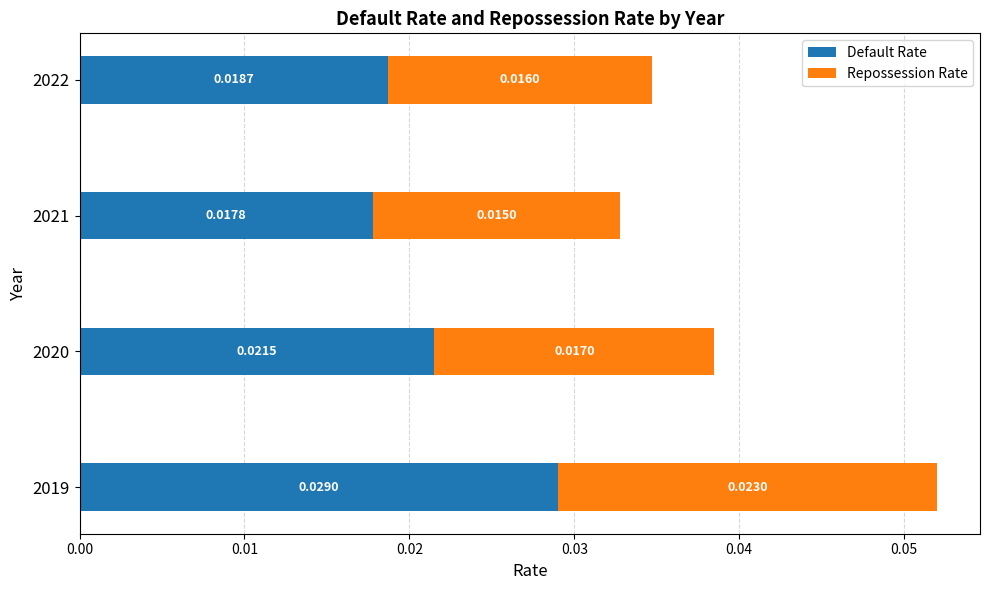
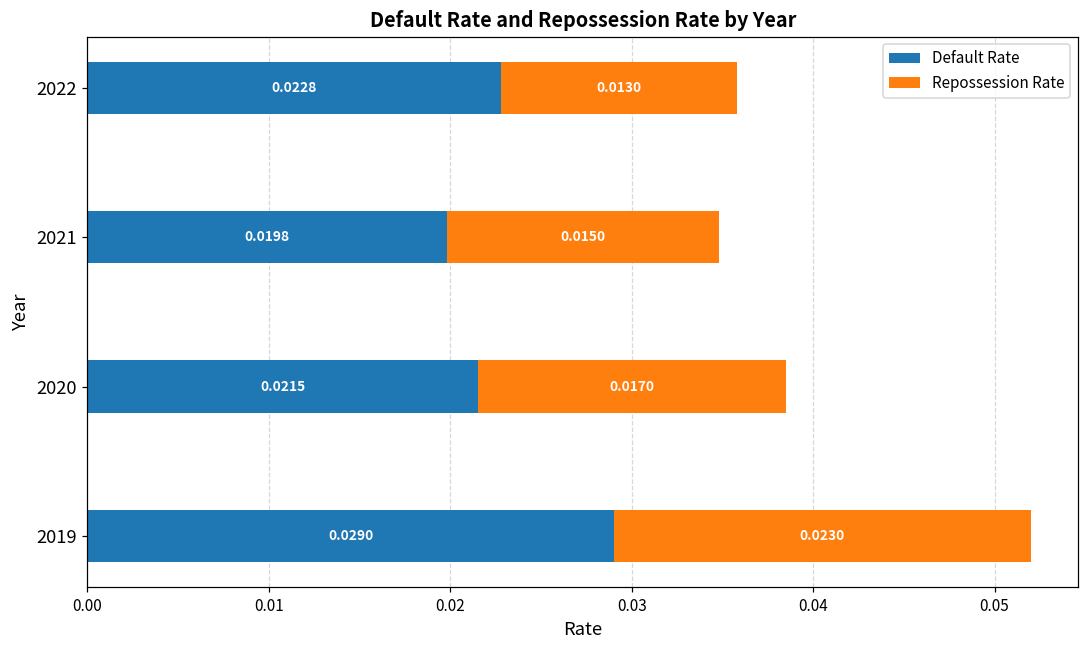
Default Rate, 2022: 0.0187 -> 0.0228
Repossession Rate, 2022: 0.0160 -> 0.0130
Default Rate, 2021: 0.0178 -> 0.0198
